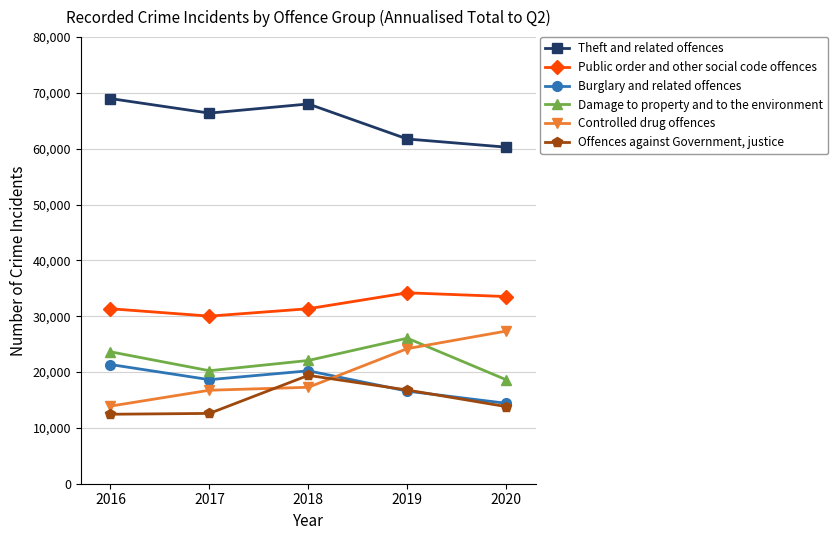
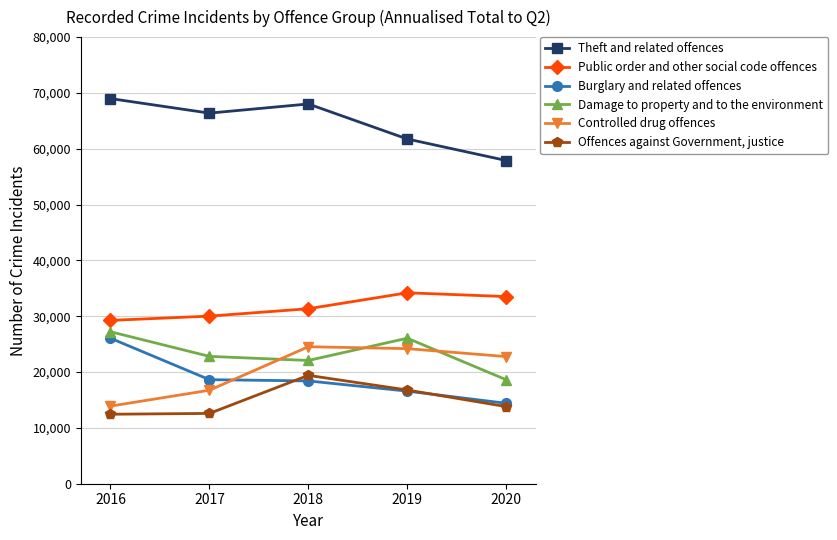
Public order and other social code offences, 2016: 31,000 -> 29,000
Burglary and related offences, 2016: 21,000 -> 26,000
Damage to property and to the environment, 2016: 24,000 -> 27,000
Damage to property and to the environment, 2017: 20,000 -> 23,000
Burglary and related offences, 2018: 20,000 -> 18,000
Controlled drug offences, 2018: 17,000 -> 25,000
Theft and related offences, 2020: 60,000 -> 58,000
Controlled drug offences, 2020: 27,000 -> 23,000
